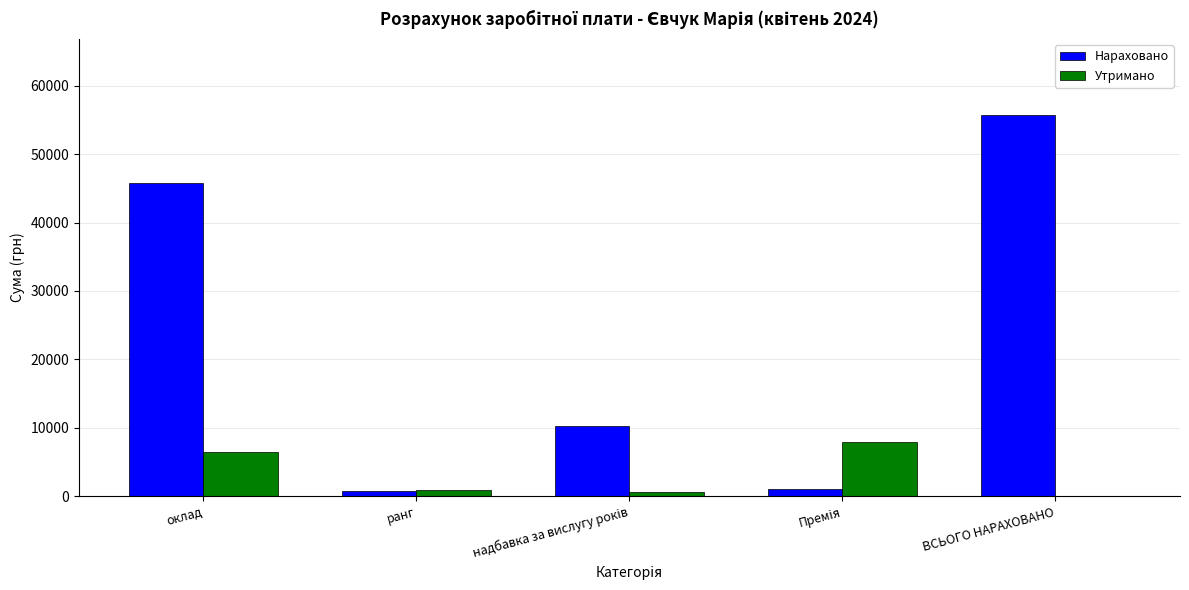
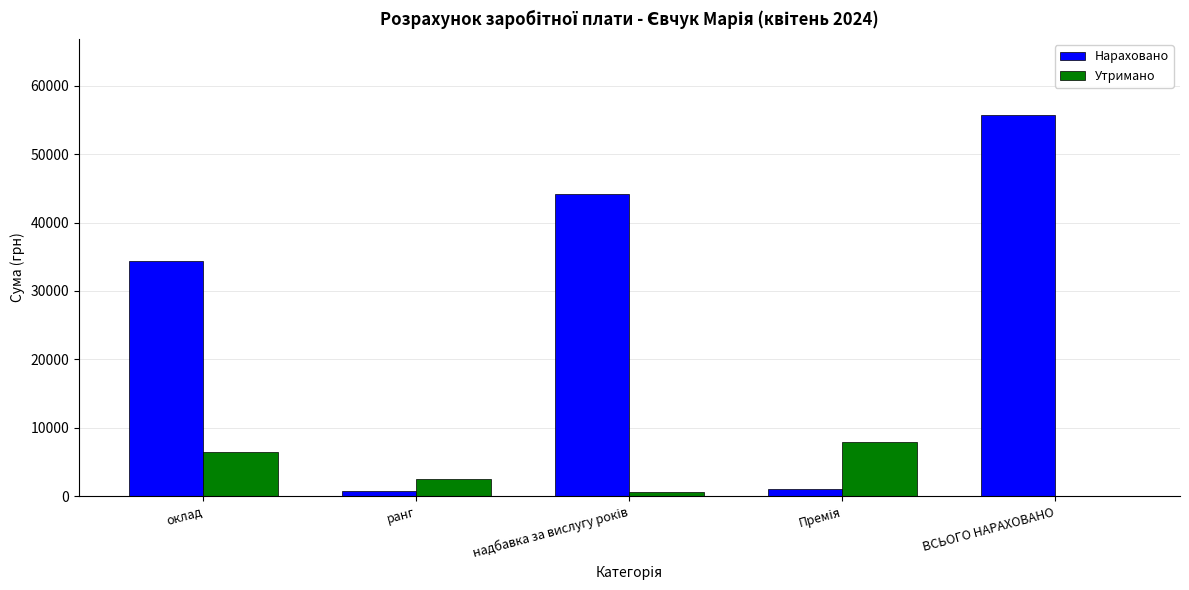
Нараховано, оклад: 46000 -> 34000
Утримано, ранг: 1000 -> 3000
Нараховано, надбавка за вислугу років: 10000 -> 44000
